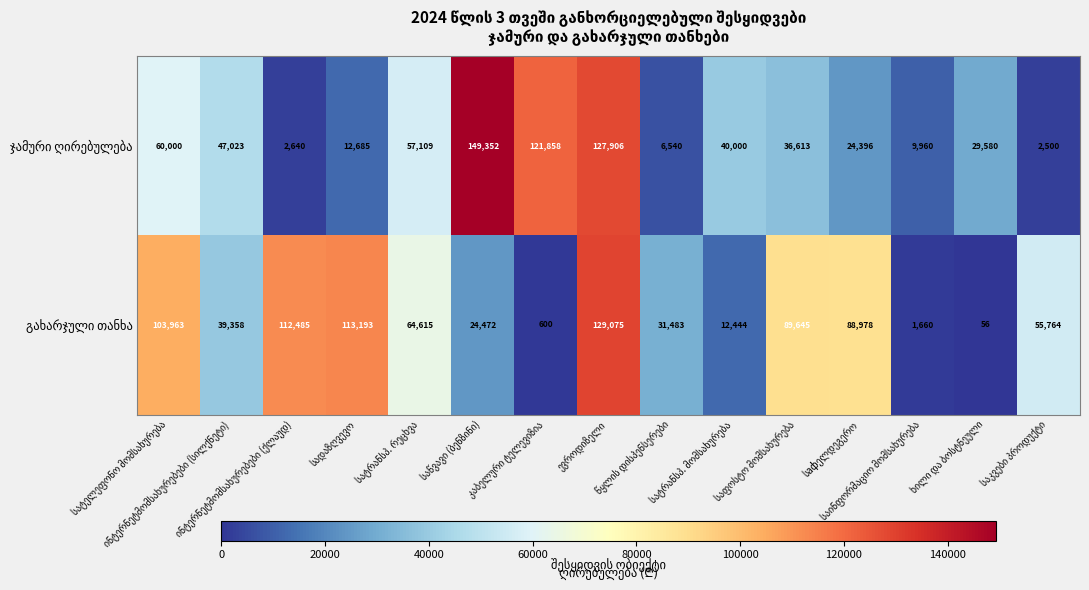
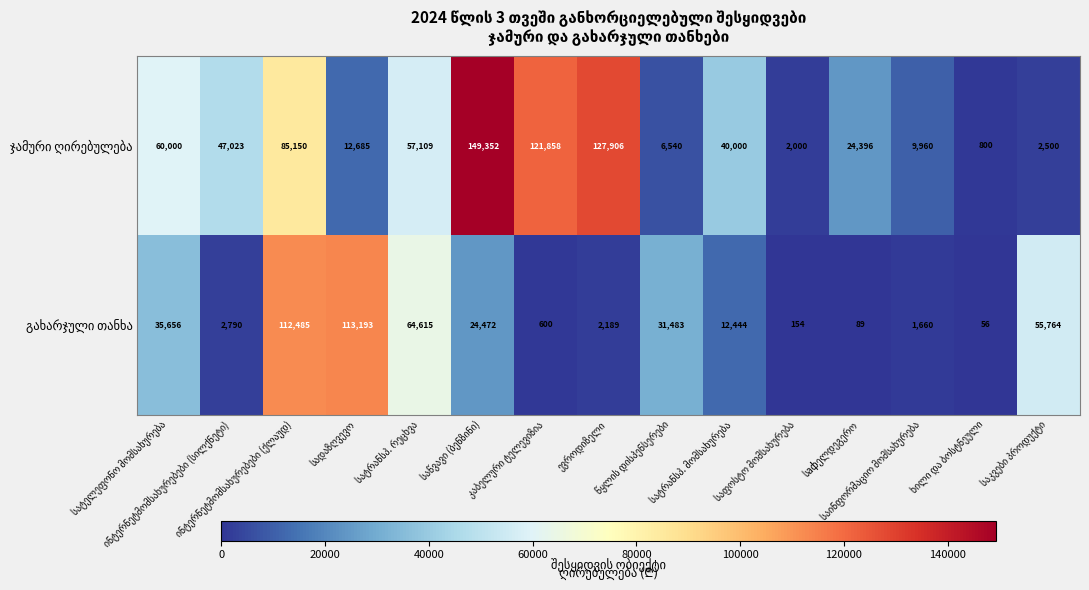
ჯამური ღირებულება, ინტერნეტმომსახურებები (ქლაუდ): 2,640 -> 85,150
ჯამური ღირებულება, საფოსტო მომსახურება: 36,613 -> 2,000
ჯამური ღირებულება, ხილი და ბოსტნეული: 29,580 -> 800
გახარჯული თანხა, სატელეფონო მომსახურება: 103,963 -> 35,656
გახარჯული თანხა, ინტერნეტმომსახურებები (სილქნეტი): 39,358 -> 2,790
გახარჯული თანხა, ევროდიზელი: 129,075 -> 2,189
გახარჯული თანხა, საფოსტო მომსახურება: 89,645 -> 154
გახარჯული თანხა, სафელდეგერო: 88,978 -> 89
